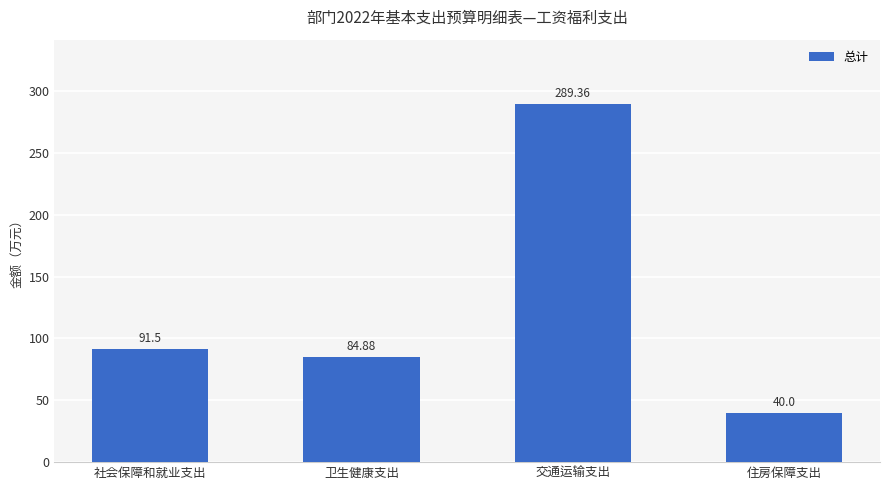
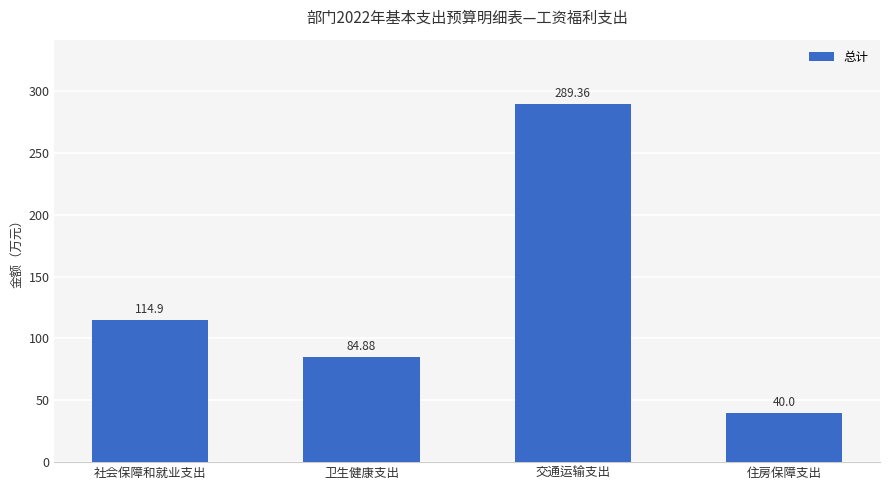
社会保障和就业支出: 91.5 -> 114.9
